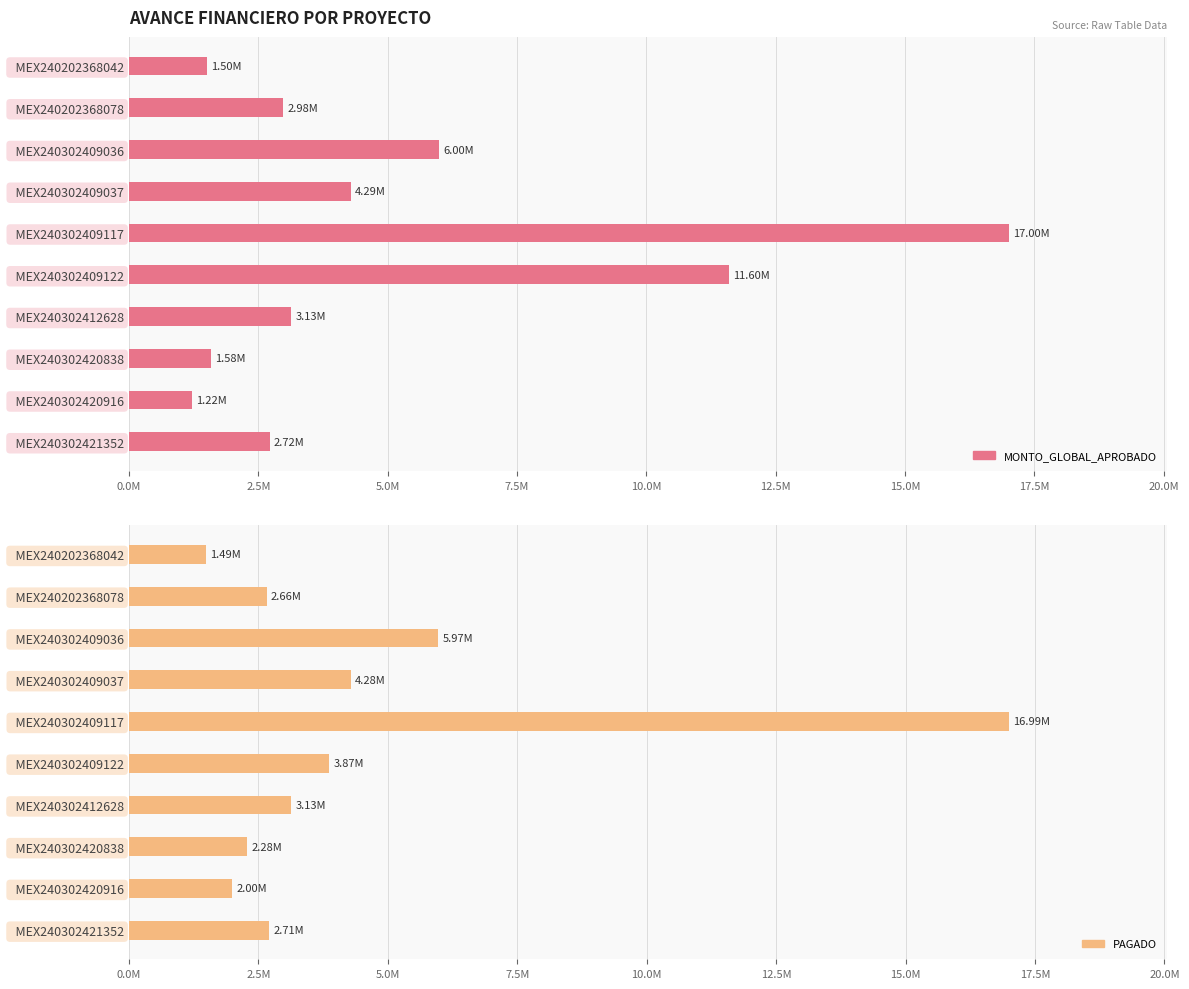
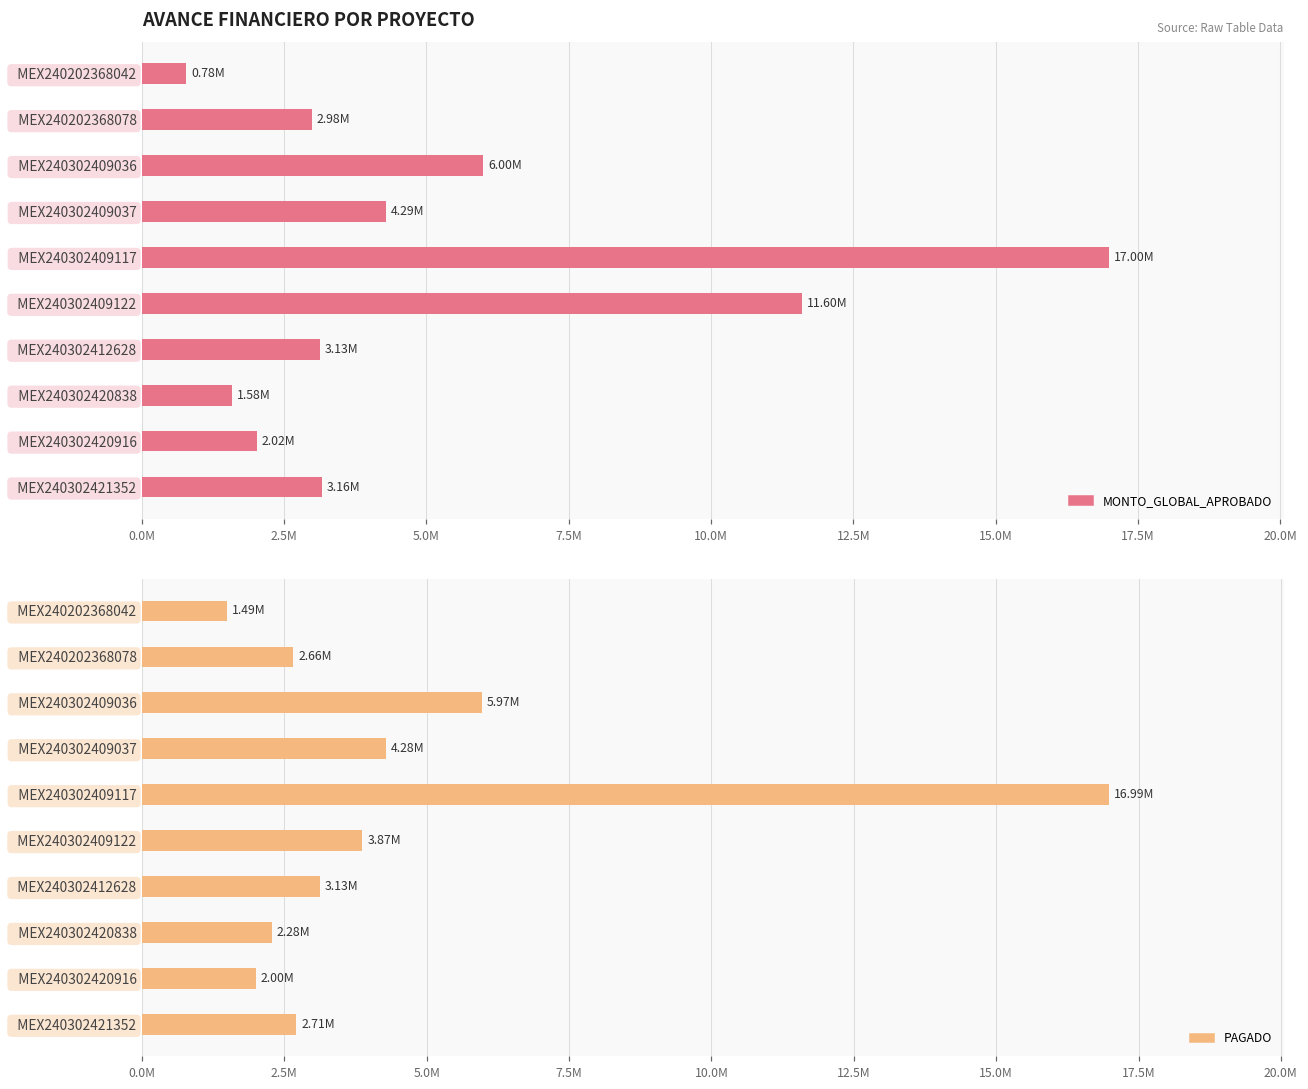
AVANCE FINANCIERO POR PROYECTO, MEX240202368042: 1.50M -> 0.78M
AVANCE FINANCIERO POR PROYECTO, MEX240302420916: 1.22M -> 2.02M
AVANCE FINANCIERO POR PROYECTO, MEX240302421352: 2.72M -> 3.16M
